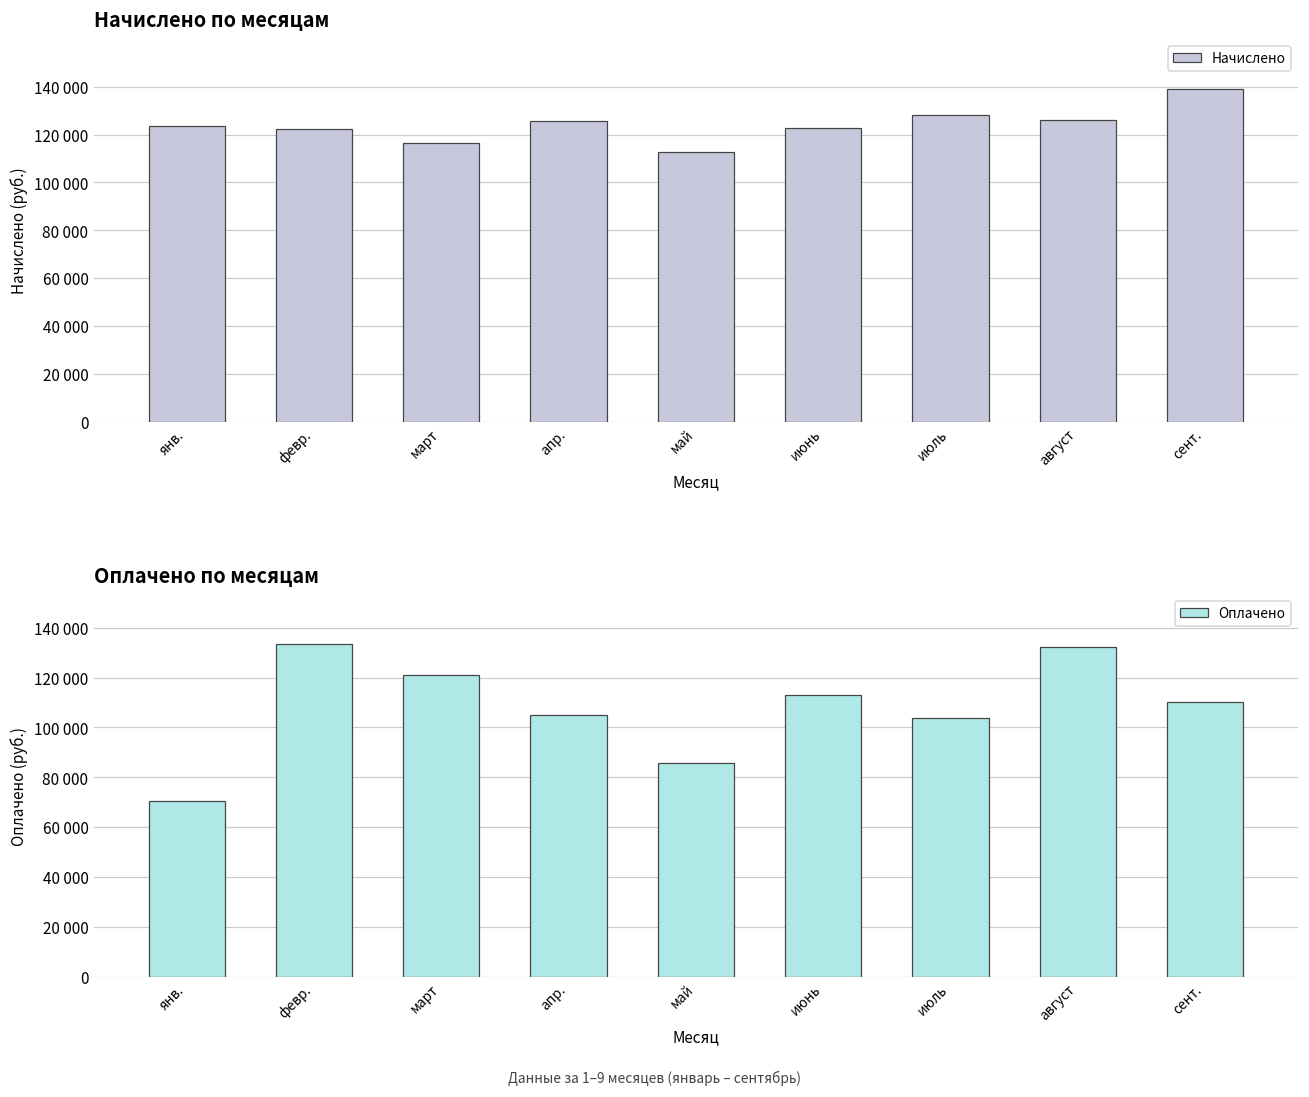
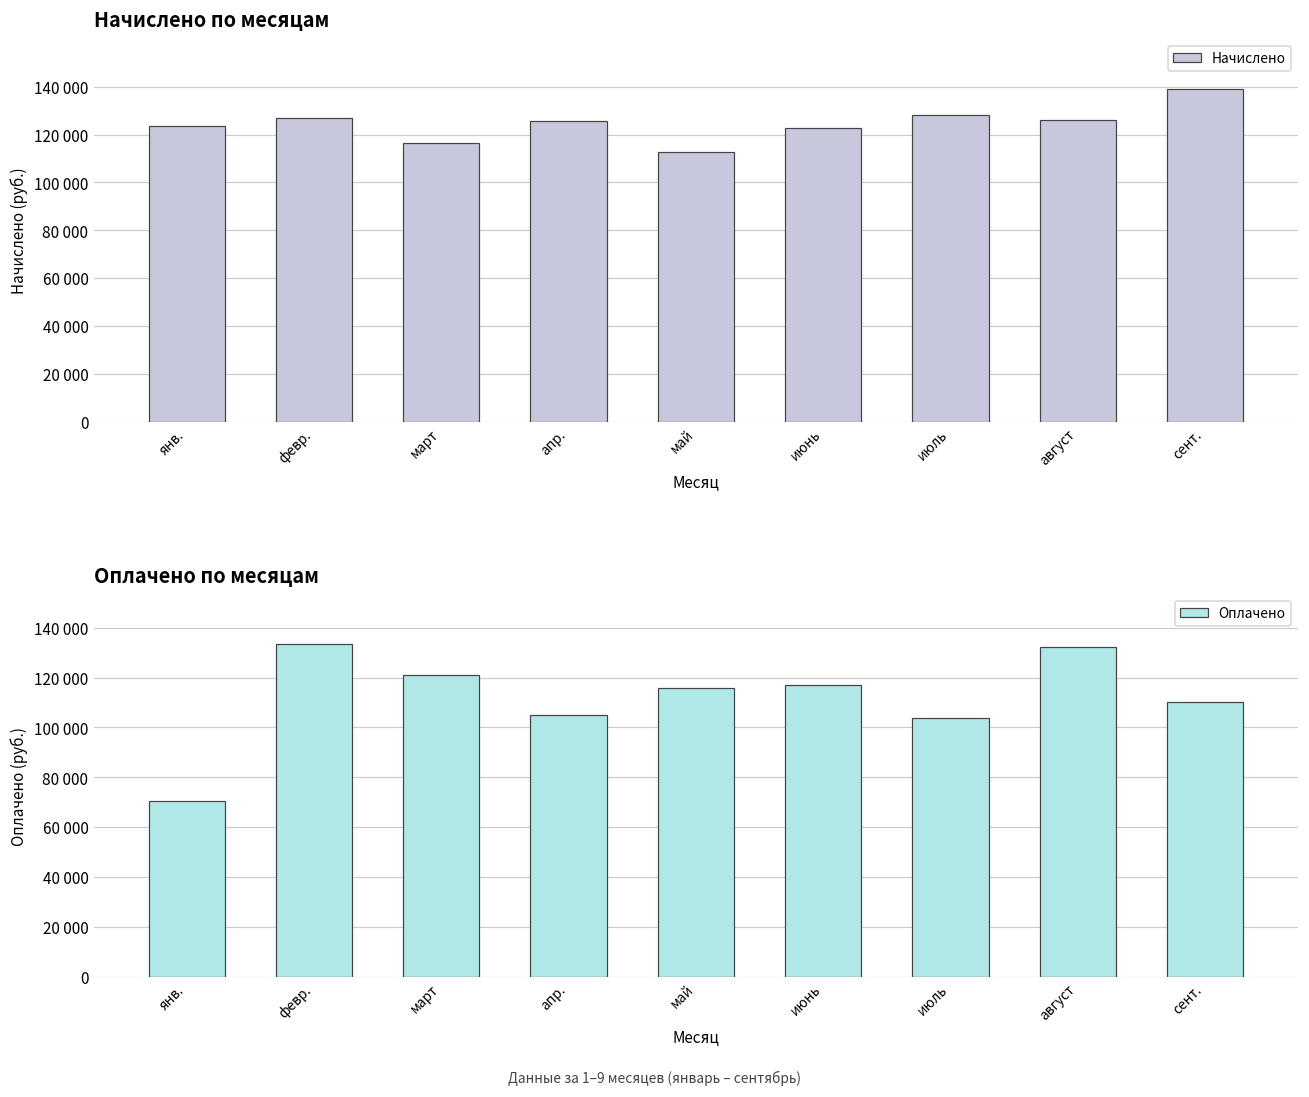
Начислено по месяцам, февр.: 122000 -> 127000
Оплачено по месяцам, май: 86000 -> 116000
Оплачено по месяцам, июнь: 113000 -> 117000
